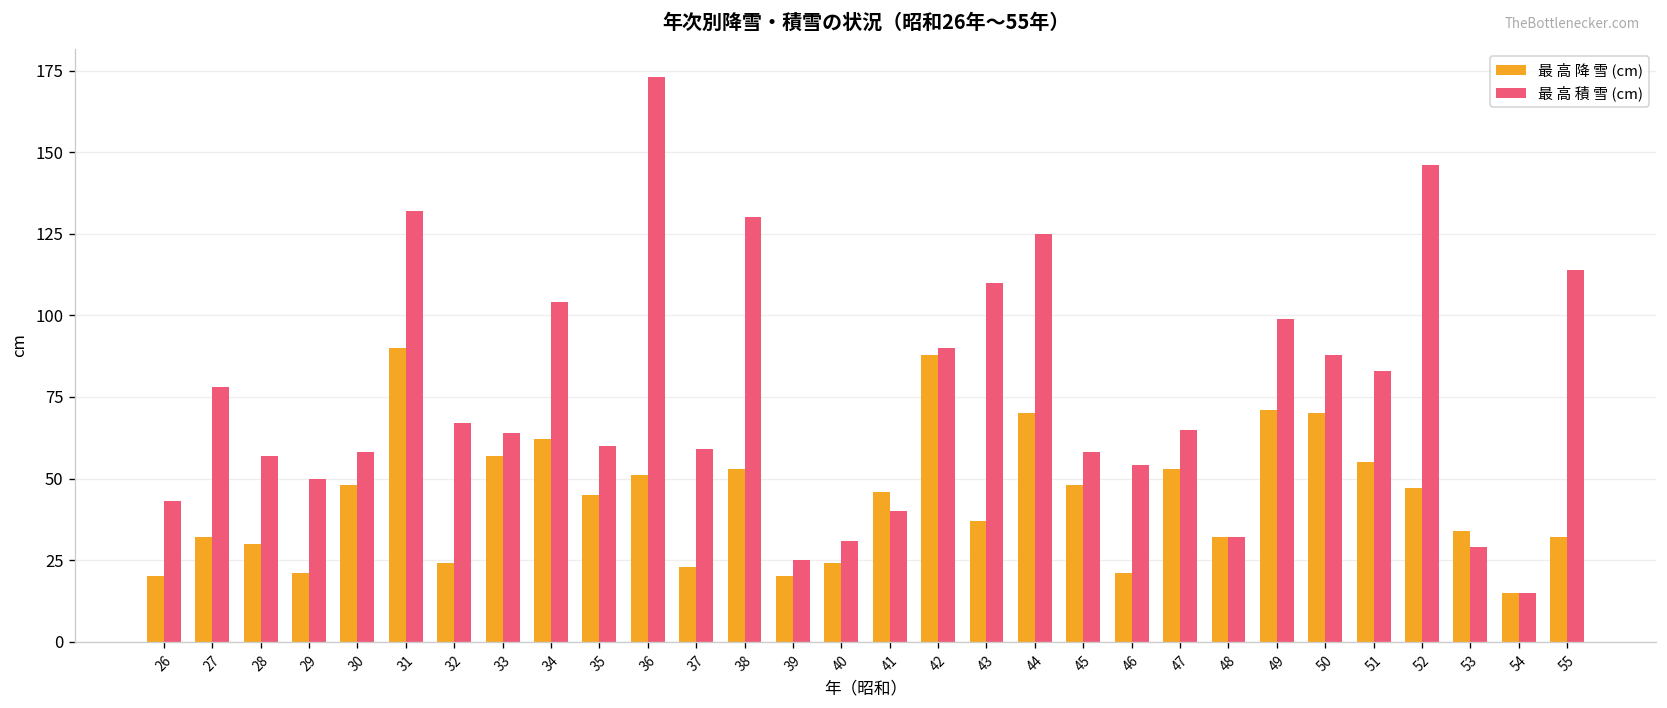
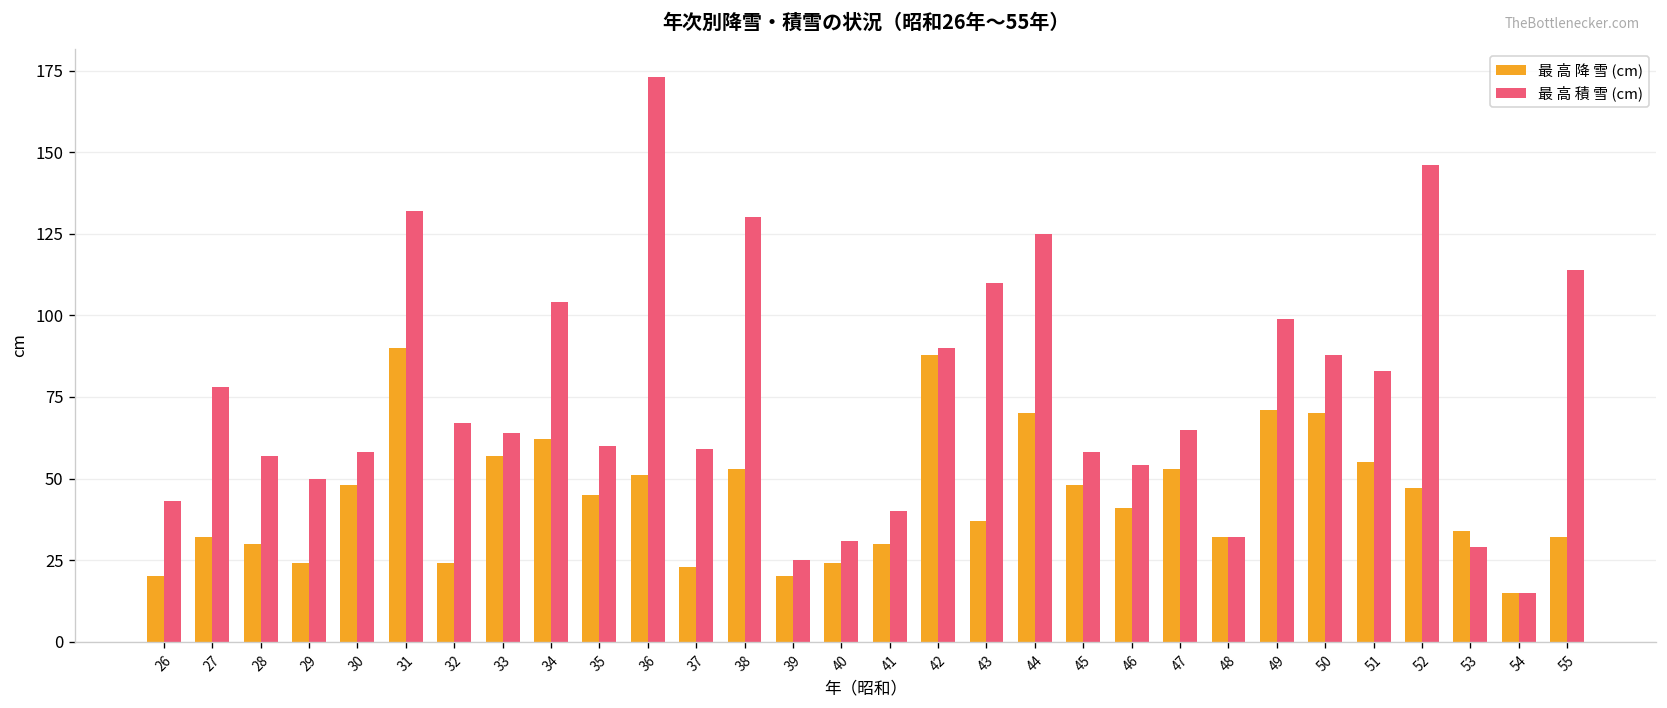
最 高 降 雪 (cm), 29: 21 -> 24
最 高 降 雪 (cm), 41: 46 -> 30
最 高 降 雪 (cm), 46: 21 -> 41
